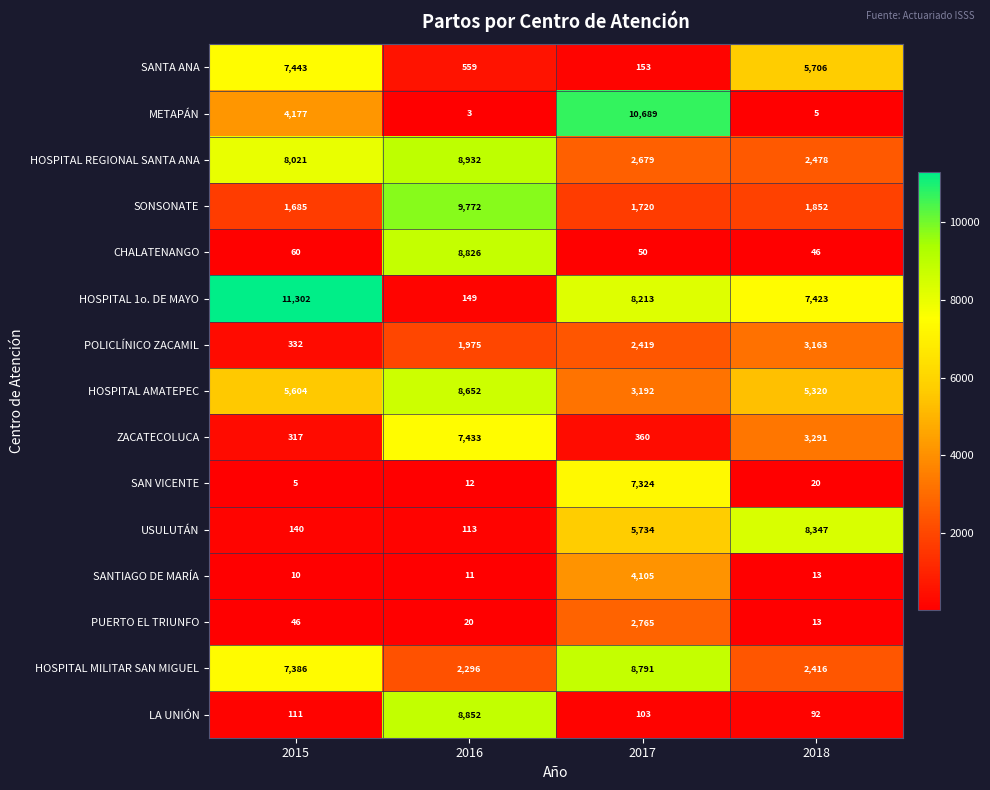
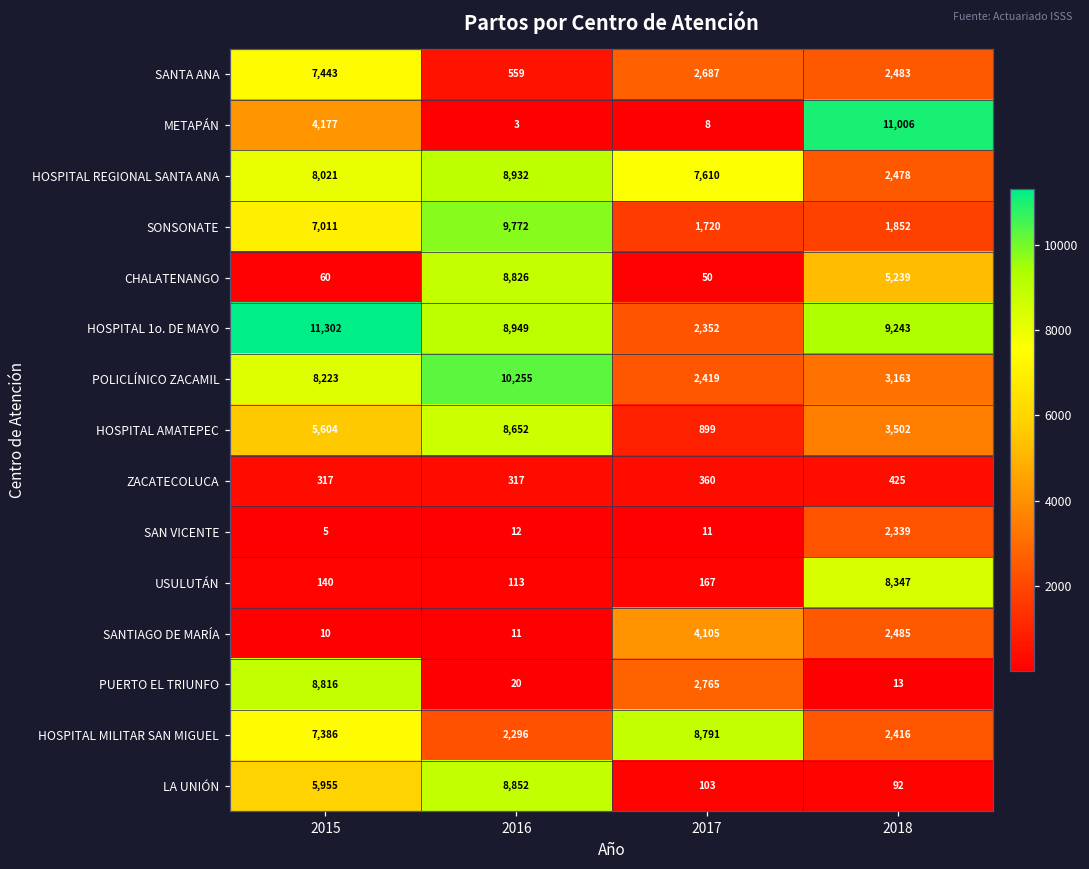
SANTA ANA, 2017: 153 -> 2,687
SANTA ANA, 2018: 5,706 -> 2,483
METAPÁN, 2017: 10,689 -> 8
METAPÁN, 2018: 5 -> 11,006
HOSPITAL REGIONAL SANTA ANA, 2017: 2,679 -> 7,610
SONSONATE, 2015: 1,685 -> 7,011
CHALATENANGO, 2018: 46 -> 5,239
HOSPITAL 1o. DE MAYO, 2016: 149 -> 8,949
HOSPITAL 1o. DE MAYO, 2017: 8,213 -> 2,352
HOSPITAL 1o. DE MAYO, 2018: 7,423 -> 9,243
POLICLÍNICO ZACAMIL, 2015: 332 -> 8,223
POLICLÍNICO ZACAMIL, 2016: 1,975 -> 10,255
HOSPITAL AMATEPEC, 2017: 3,192 -> 899
HOSPITAL AMATEPEC, 2018: 5,320 -> 3,502
ZACATECOLUCA, 2016: 7,433 -> 317
ZACATECOLUCA, 2018: 3,291 -> 425
SAN VICENTE, 2017: 7,324 -> 11
SAN VICENTE, 2018: 20 -> 2,339
USULUTÁN, 2017: 5,734 -> 167
SANTIAGO DE MARÍA, 2018: 13 -> 2,485
PUERTO EL TRIUNFO, 2015: 46 -> 8,816
LA UNIÓN, 2015: 111 -> 5,955
